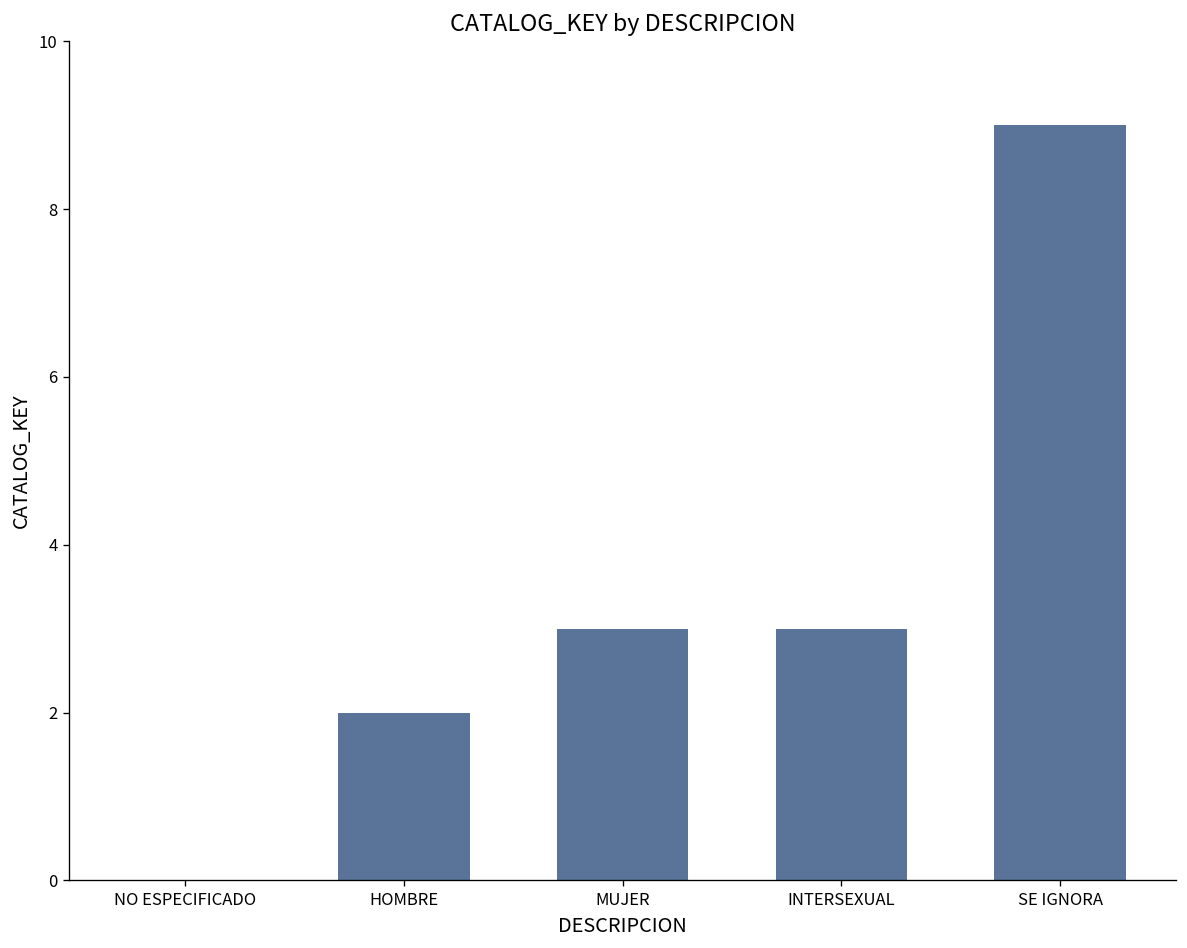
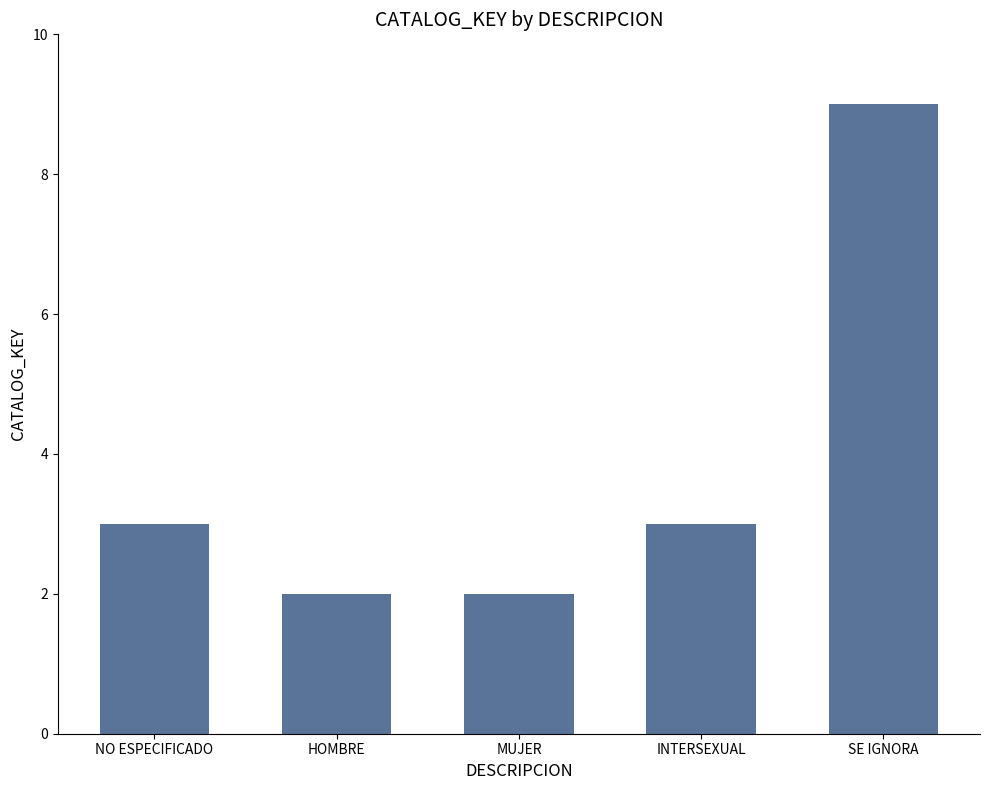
NO ESPECIFICADO: 0 -> 3
MUJER: 3 -> 2
